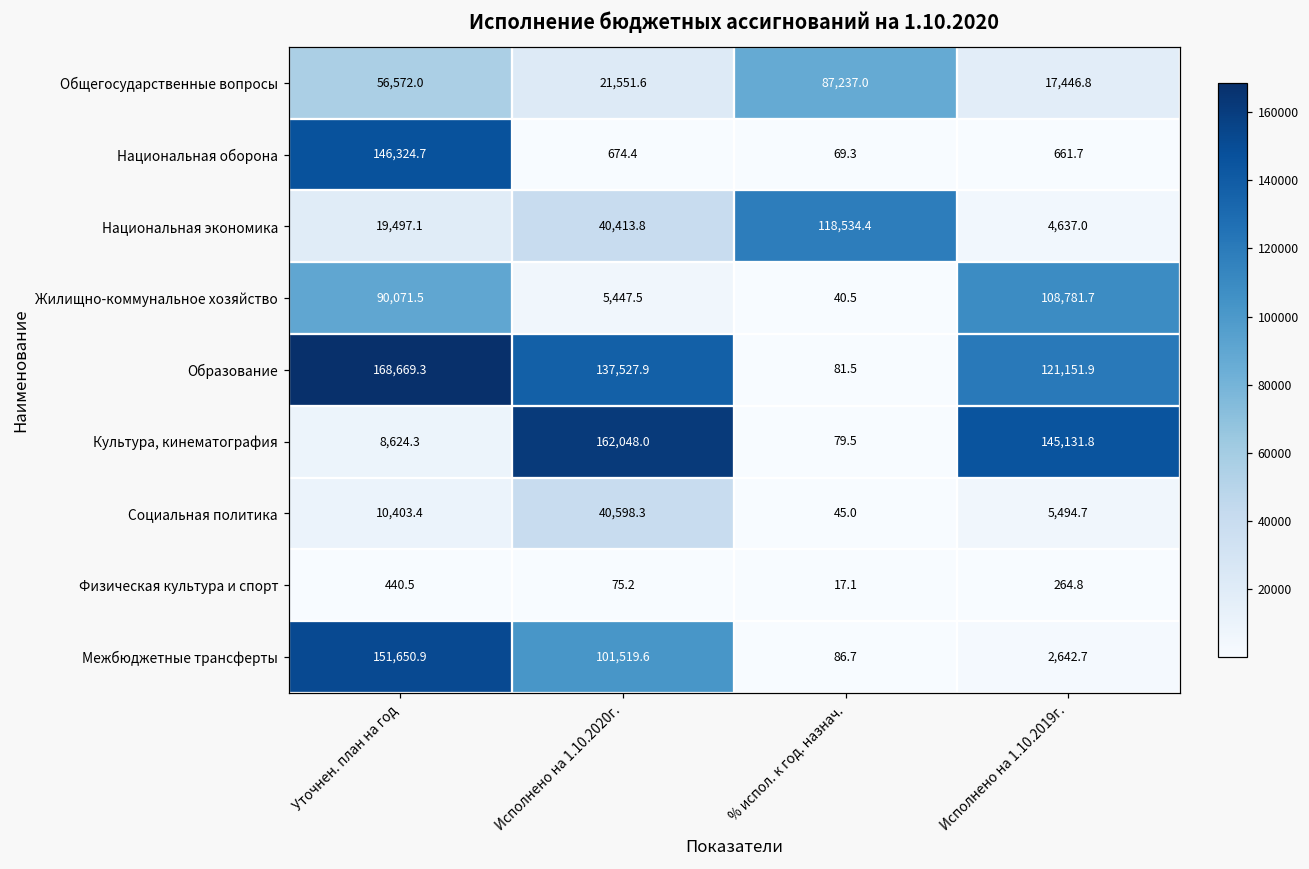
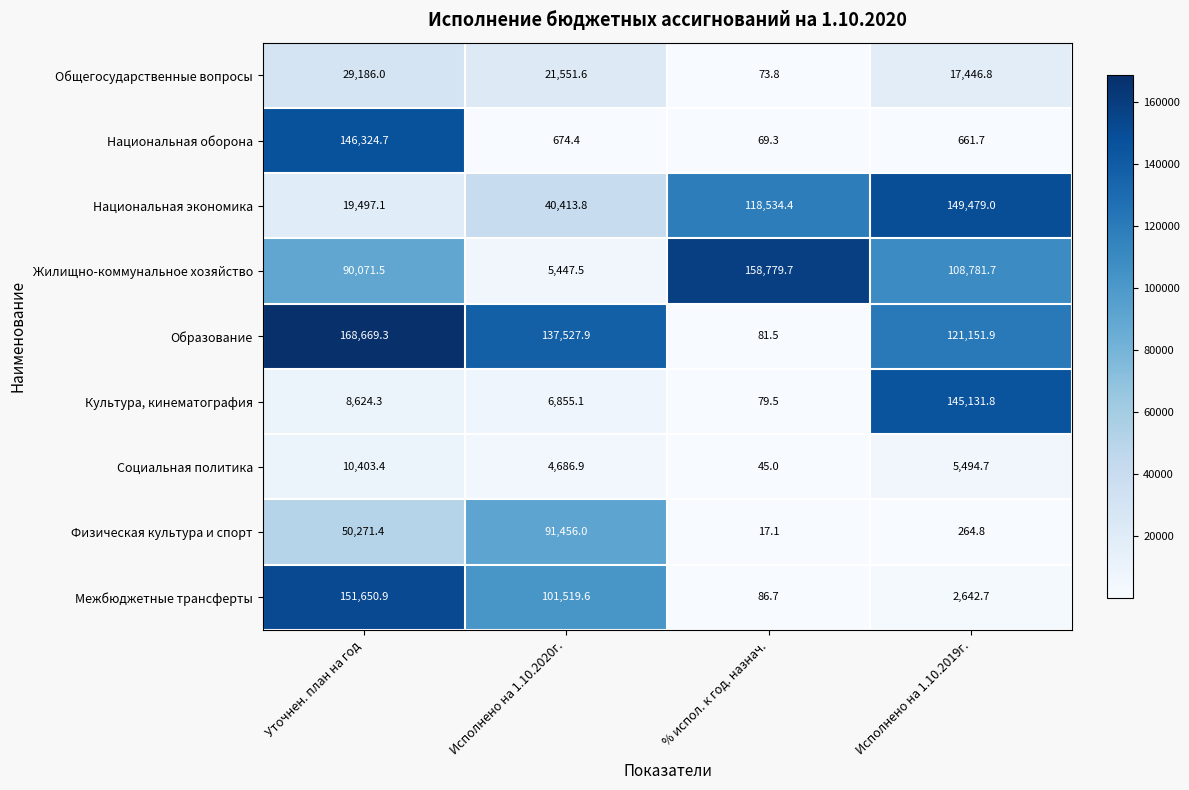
Общегосударственные вопросы, Уточнен. план на год: 56,572.0 -> 29,186.0
Общегосударственные вопросы, % испол. к год. назнач.: 87,237.0 -> 73.8
Национальная экономика, Исполнено на 1.10.2019г.: 4,637.0 -> 149,479.0
Жилищно-коммунальное хозяйство, % испол. к год. назнач.: 40.5 -> 158,779.7
Культура, кинематография, Исполнено на 1.10.2020г.: 162,048.0 -> 6,855.1
Социальная политика, Исполнено на 1.10.2020г.: 40,598.3 -> 4,686.9
Физическая культура и спорт, Уточнен. план на год: 440.5 -> 50,271.4
Физическая культура и спорт, Исполнено на 1.10.2020г.: 75.2 -> 91,456.0
